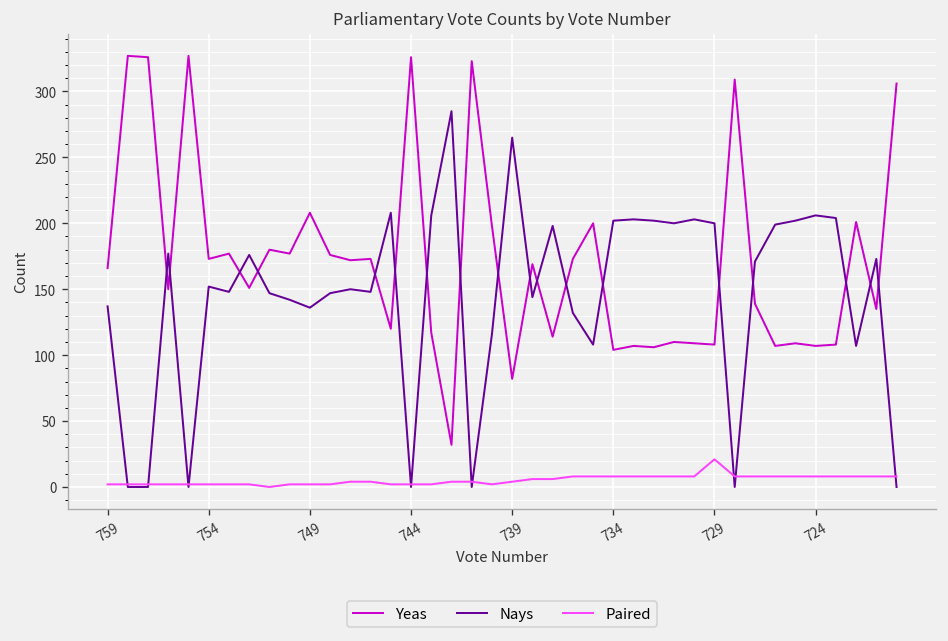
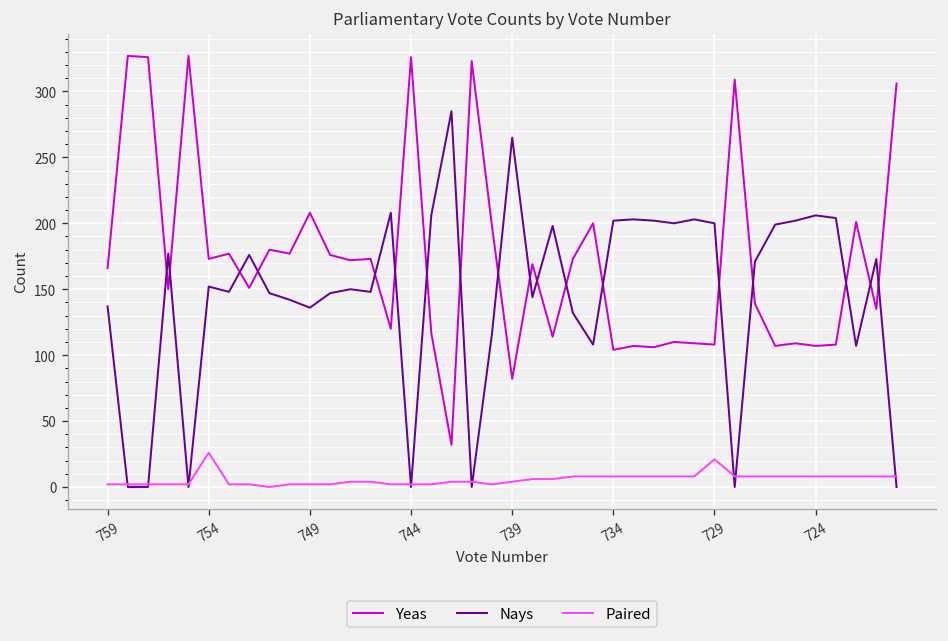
Paired, 754: 2 -> 26
